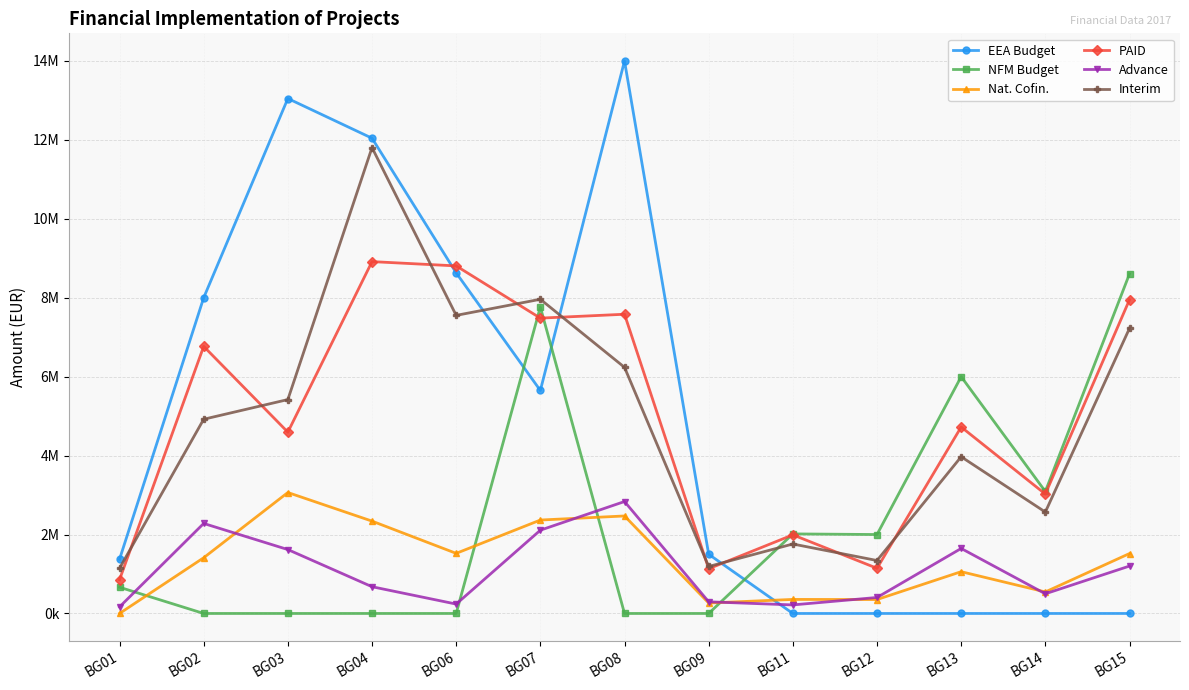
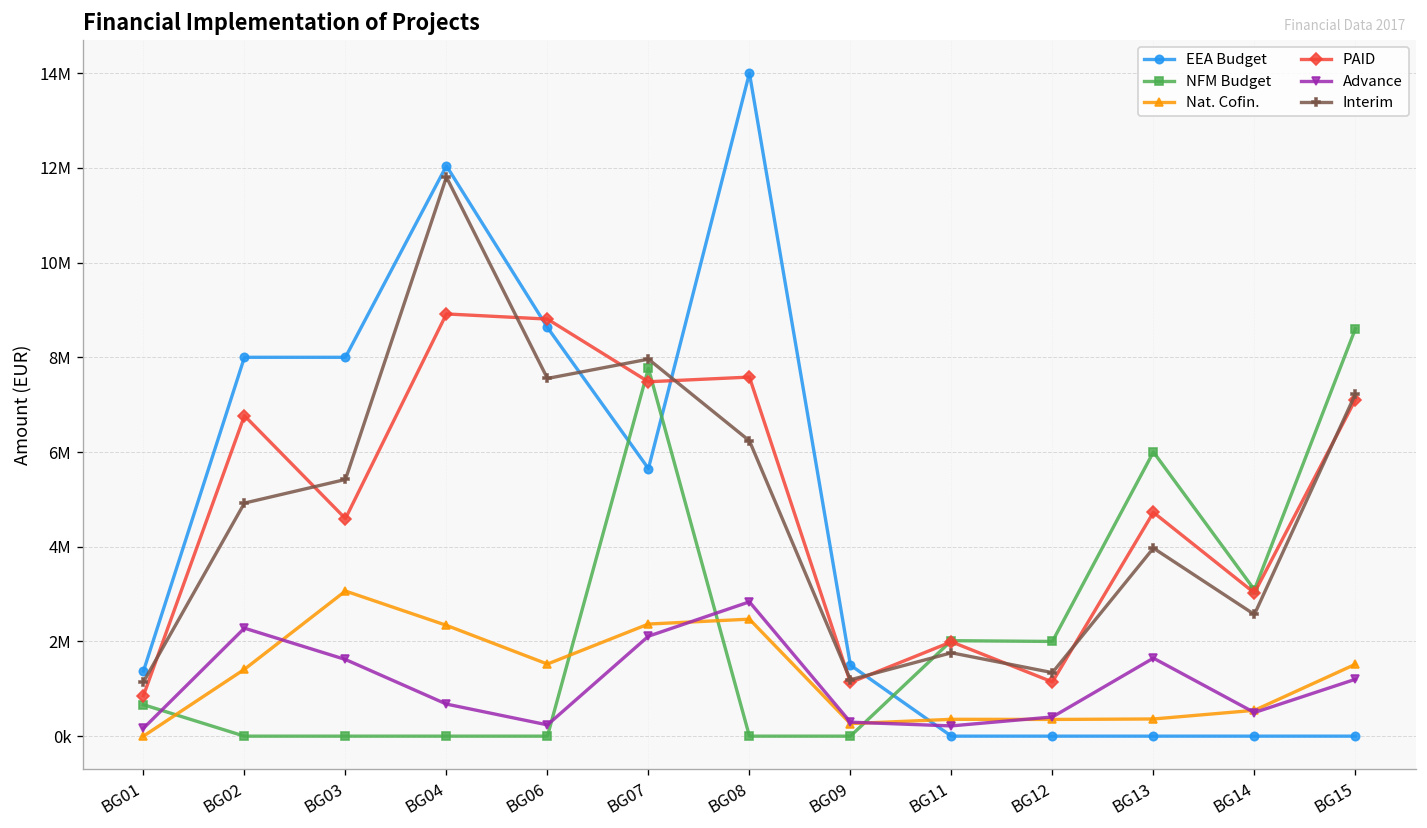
EEA Budget, BG03: 13000000 -> 8000000
Nat. Cofin., BG13: 1100000 -> 400000
PAID, BG15: 7900000 -> 7100000
